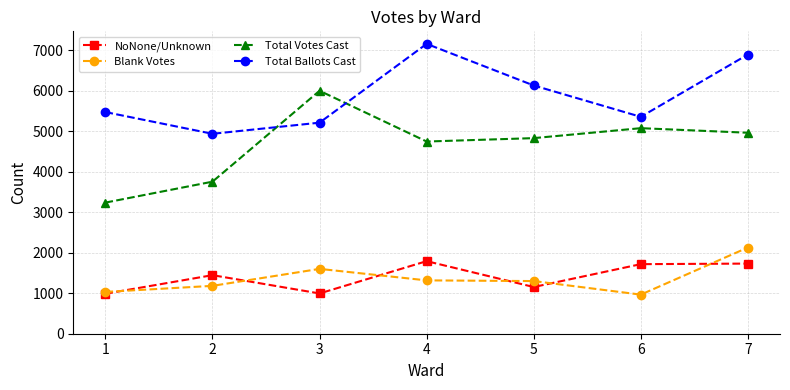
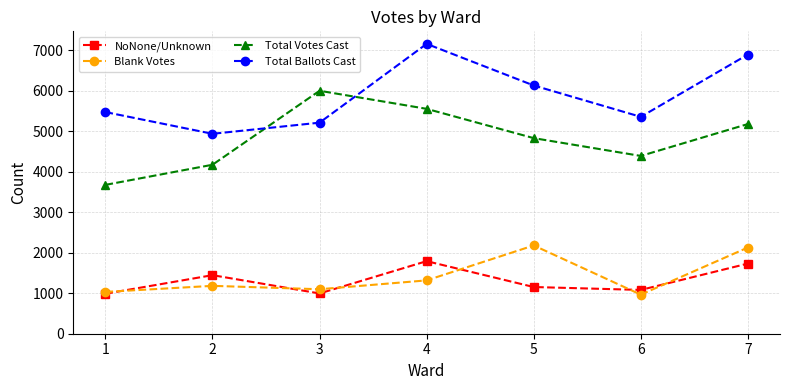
Total Votes Cast, 1: 3200 -> 3700
Total Votes Cast, 2: 3800 -> 4200
Blank Votes, 3: 1600 -> 1100
Total Votes Cast, 4: 4700 -> 5600
Blank Votes, 5: 1300 -> 2200
NoNone/Unknown, 6: 1700 -> 1100
Total Votes Cast, 6: 5100 -> 4400
Total Votes Cast, 7: 5000 -> 5200
